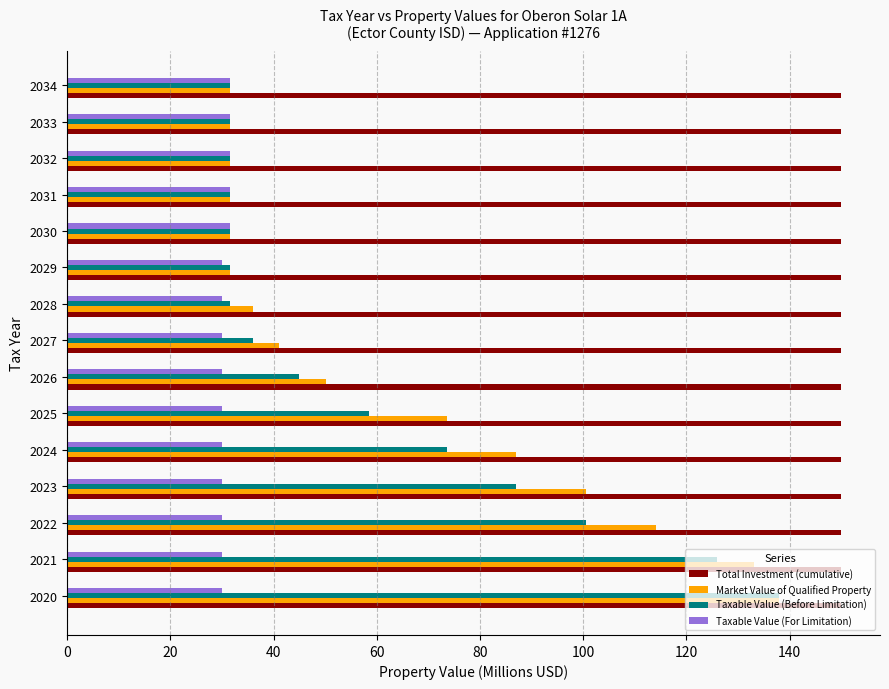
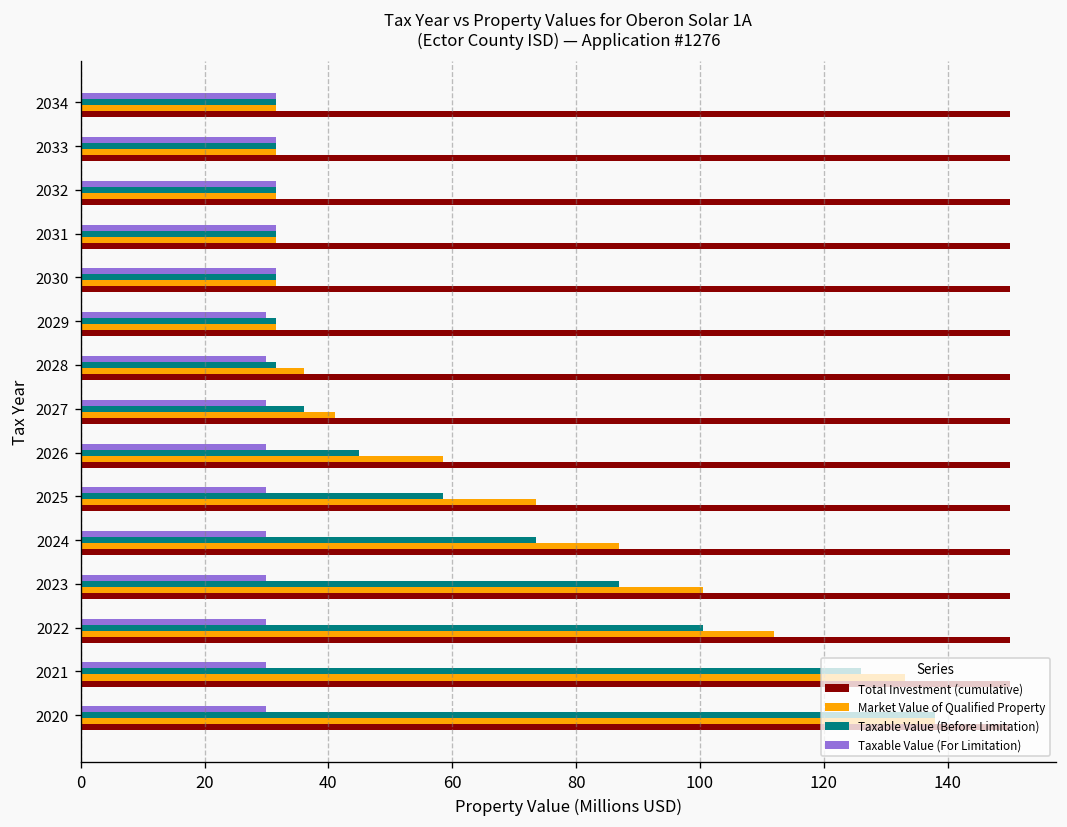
Market Value of Qualified Property, 2026: 50 -> 59
Market Value of Qualified Property, 2022: 114 -> 112
